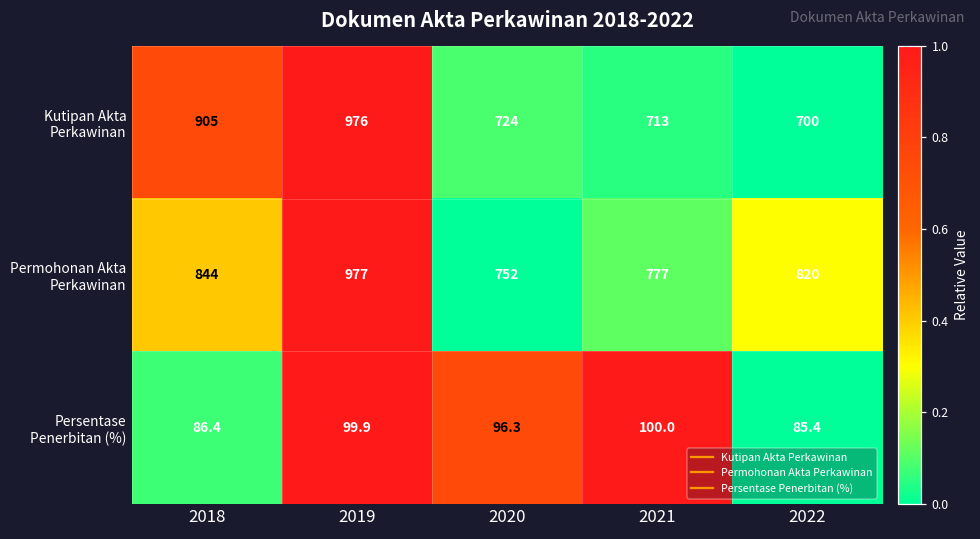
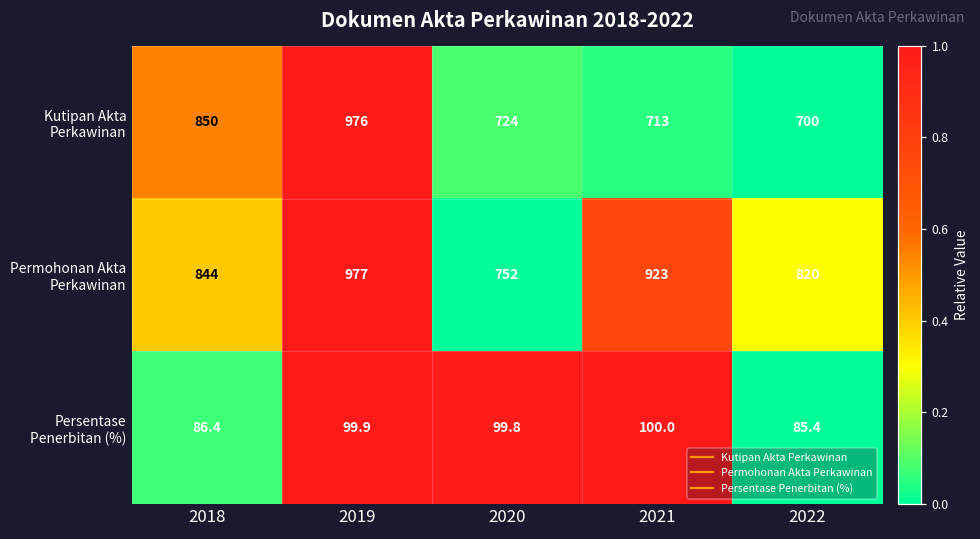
Kutipan Akta Perkawinan, 2018: 905 -> 850
Permohonan Akta Perkawinan, 2021: 777 -> 923
Persentase Penerbitan (%), 2020: 96.3 -> 99.8
